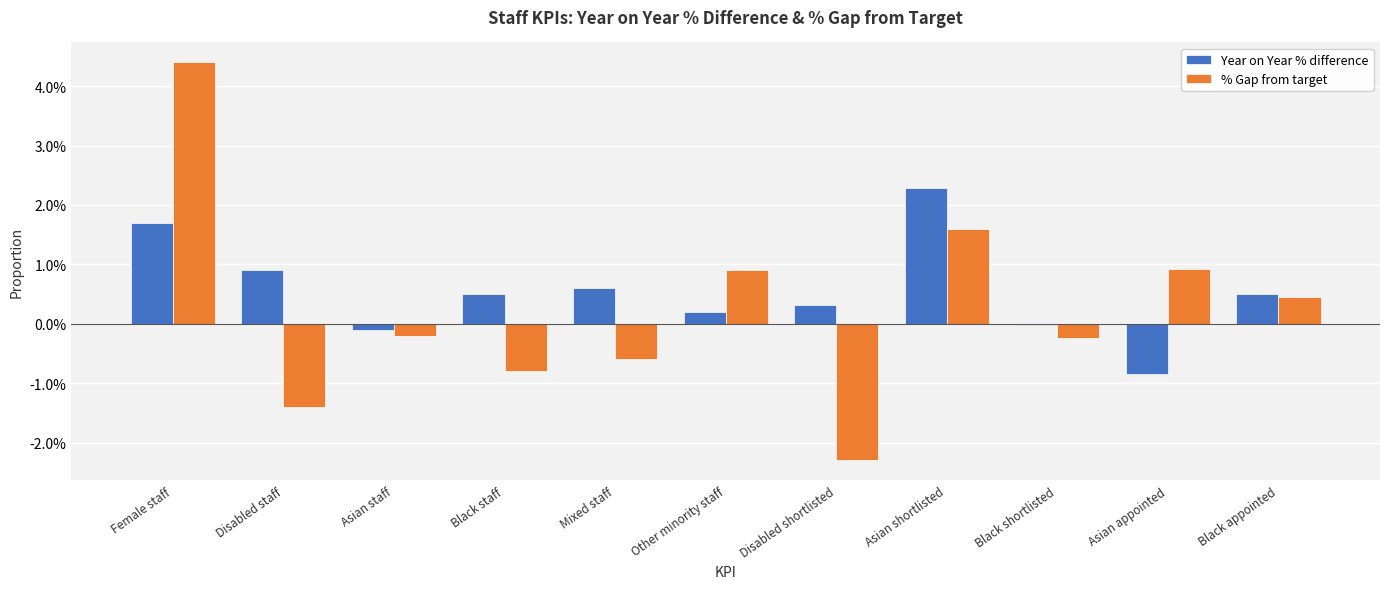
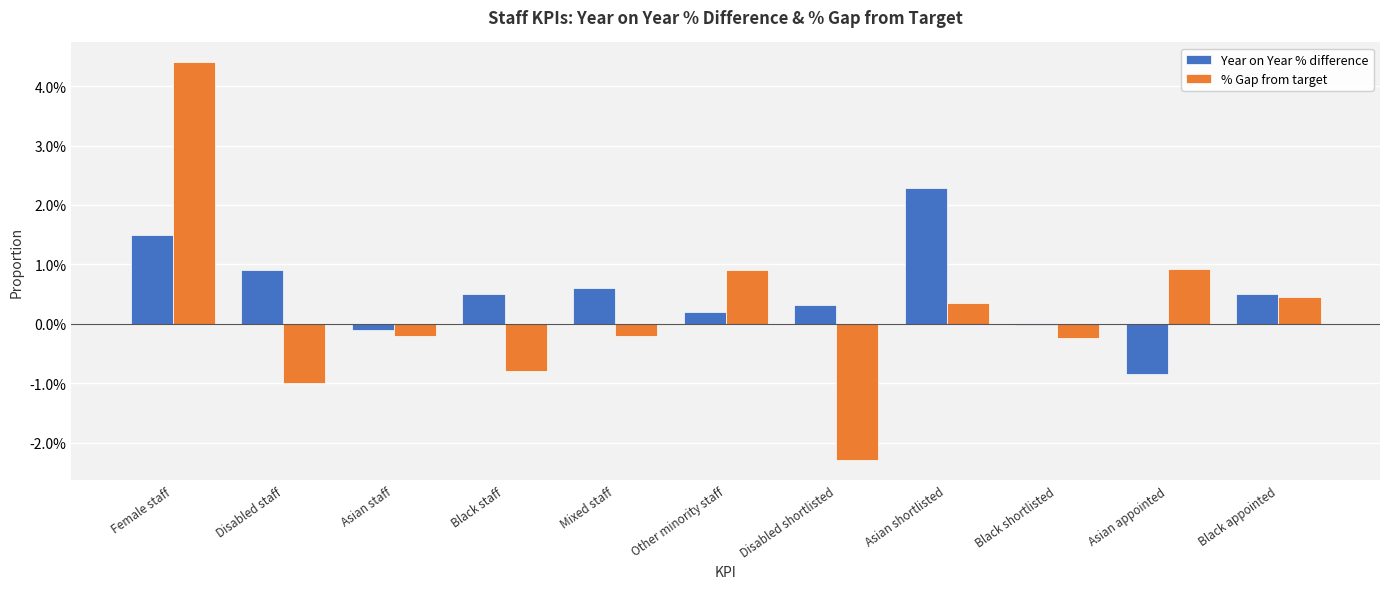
Year on Year % difference, Female staff: 1.7% -> 1.5%
% Gap from target, Disabled staff: -1.4% -> -1.0%
% Gap from target, Mixed staff: -0.6% -> -0.2%
% Gap from target, Asian shortlisted: 1.6% -> 0.3%
